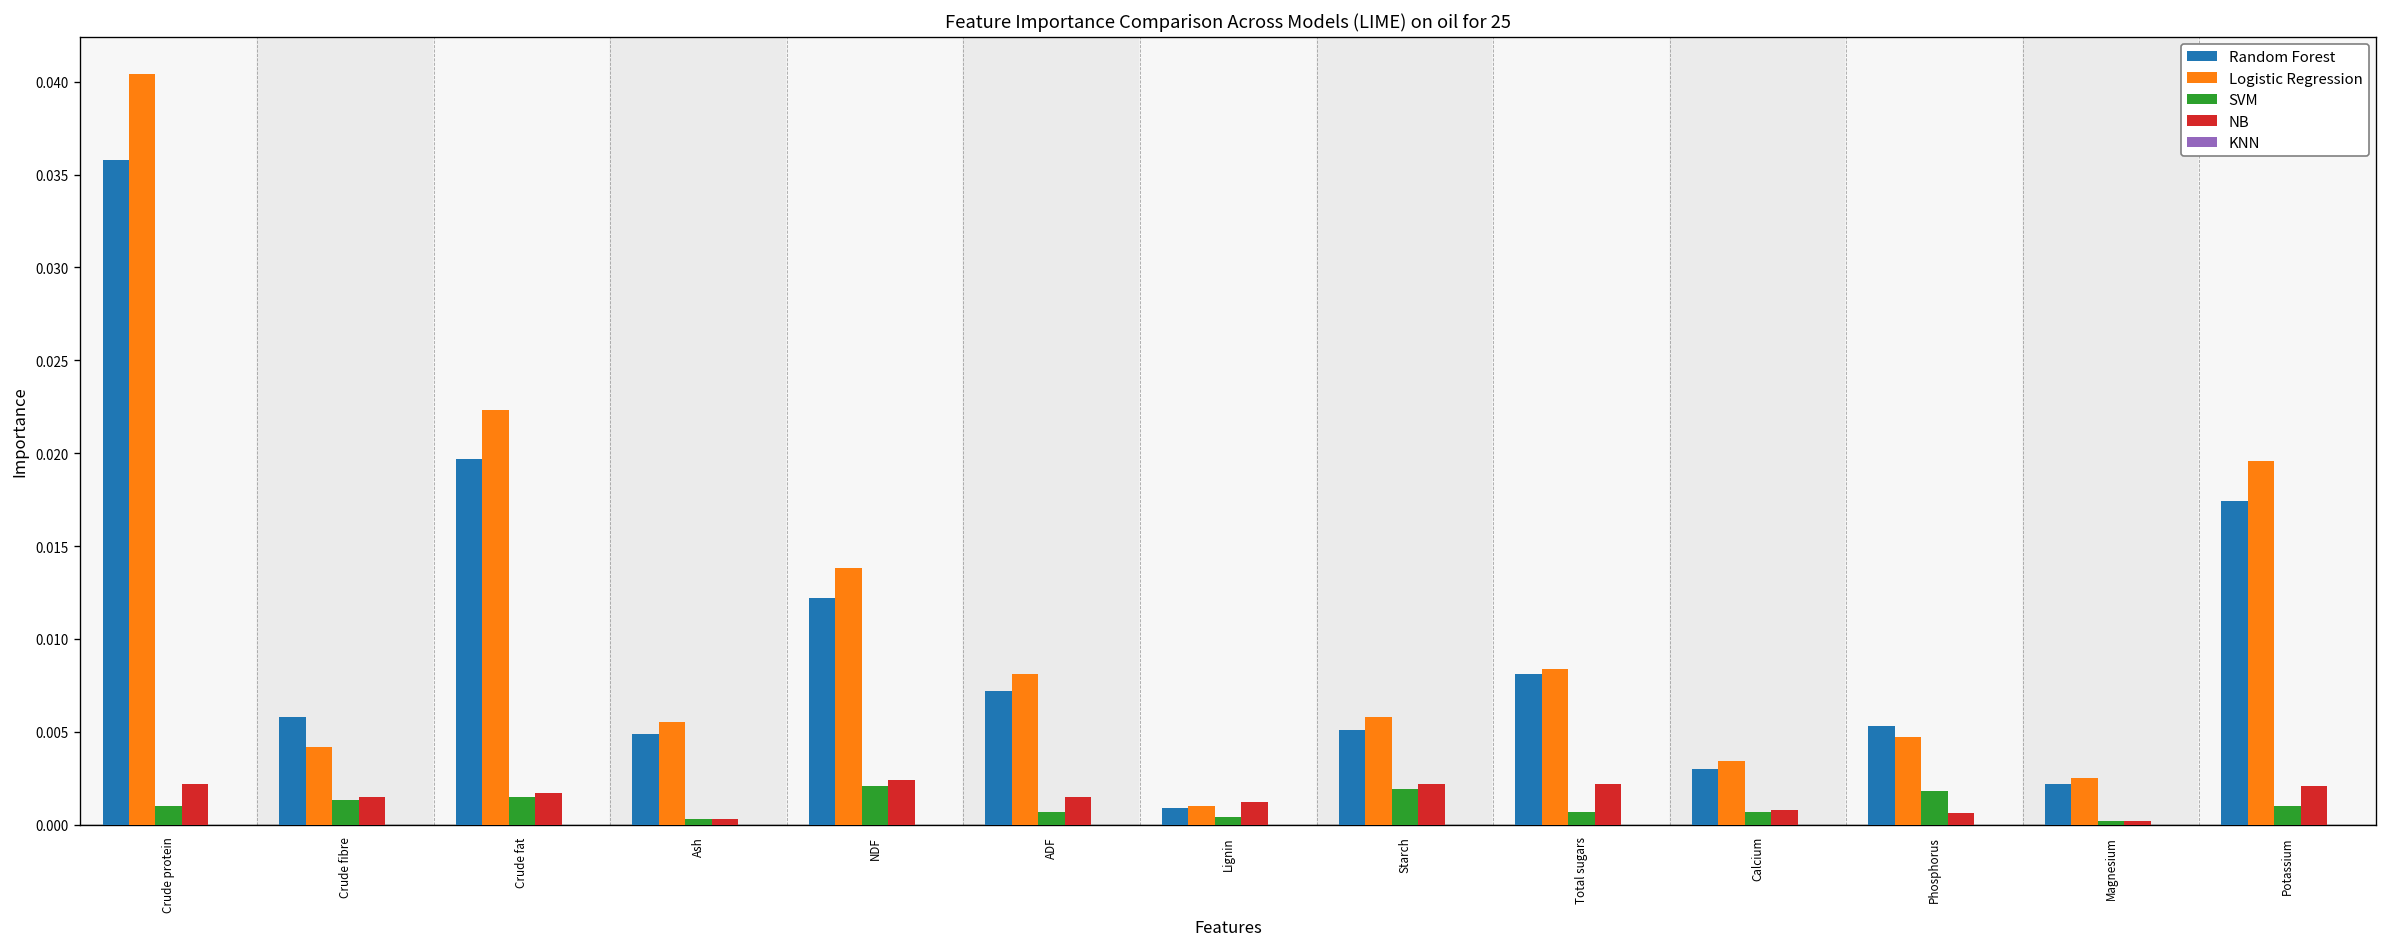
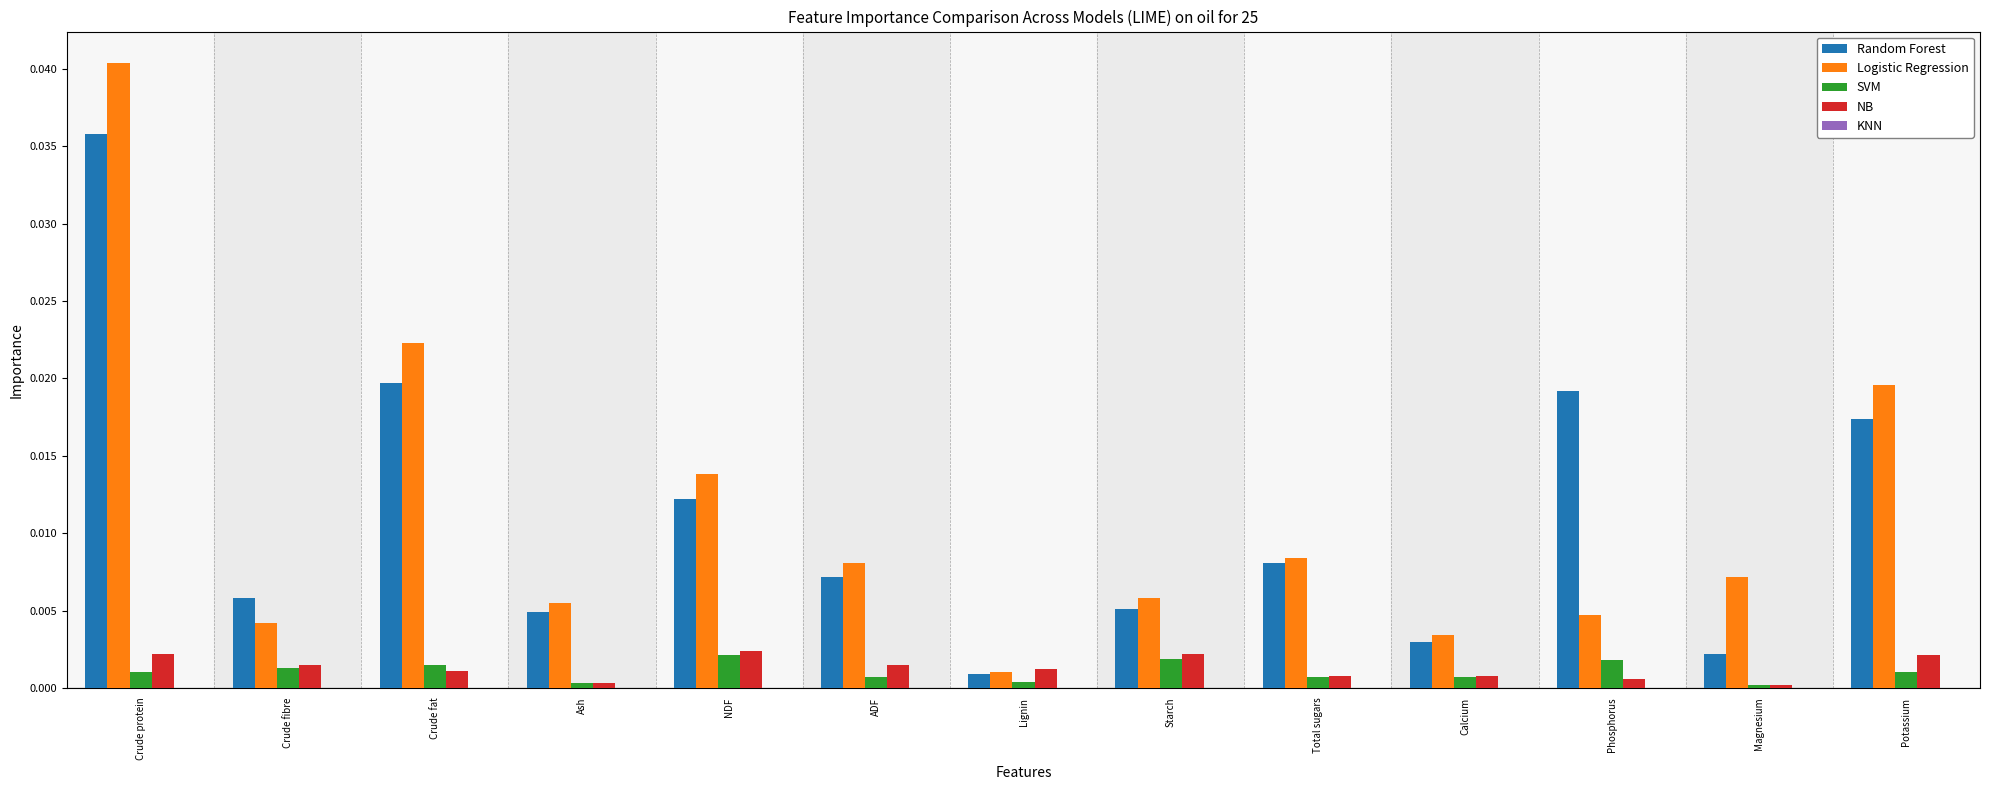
NB, Crude fat: 0.0017 -> 0.0011
NB, Total sugars: 0.0022 -> 0.0008
Random Forest, Phosphorus: 0.0053 -> 0.0192
Logistic Regression, Magnesium: 0.0025 -> 0.0072
